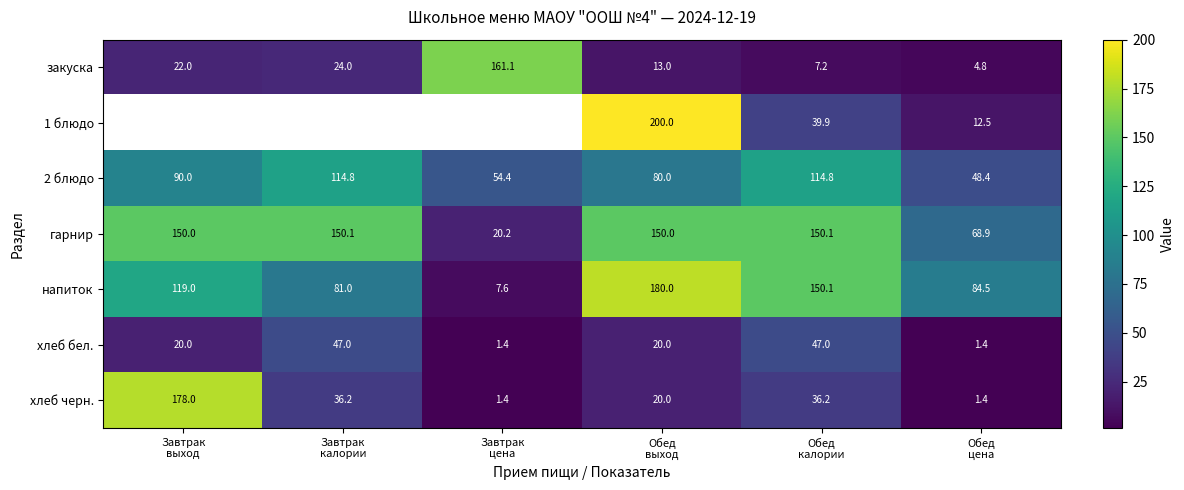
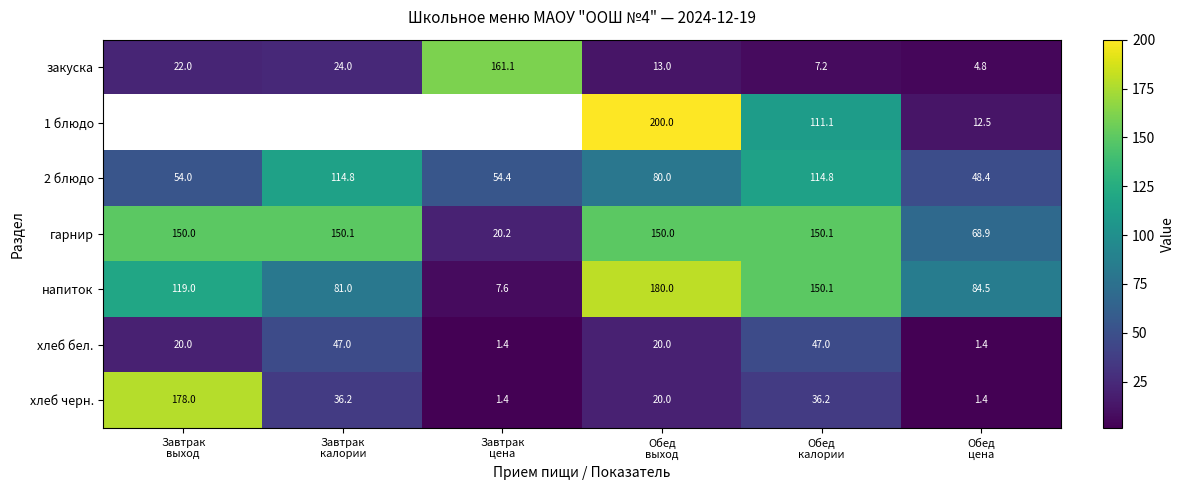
1 блюдо, Обед калории: 39.9 -> 111.1
2 блюдо, Завтрак выход: 90.0 -> 54.0
